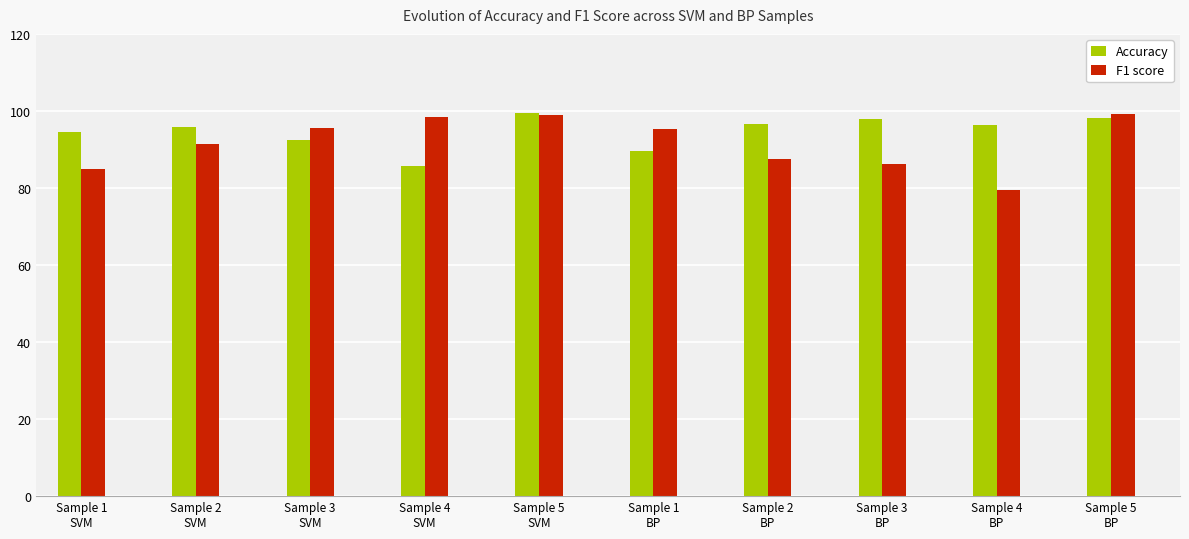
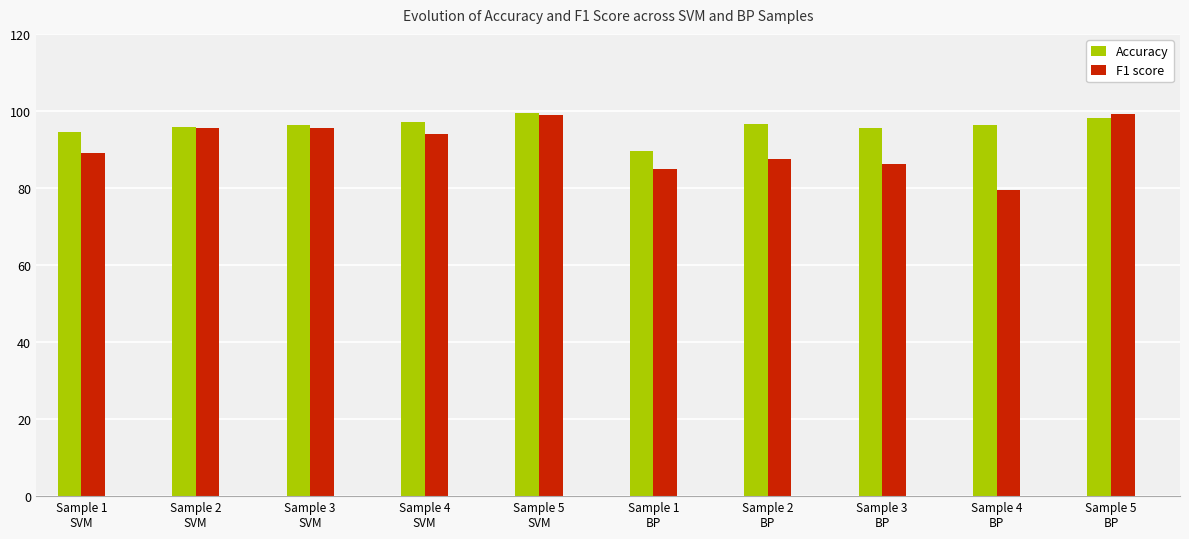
F1 score, Sample 1 SVM: 85 -> 89
F1 score, Sample 2 SVM: 92 -> 95
Accuracy, Sample 3 SVM: 93 -> 96
Accuracy, Sample 4 SVM: 86 -> 97
F1 score, Sample 4 SVM: 98 -> 94
F1 score, Sample 1 BP: 95 -> 85
Accuracy, Sample 3 BP: 98 -> 96
